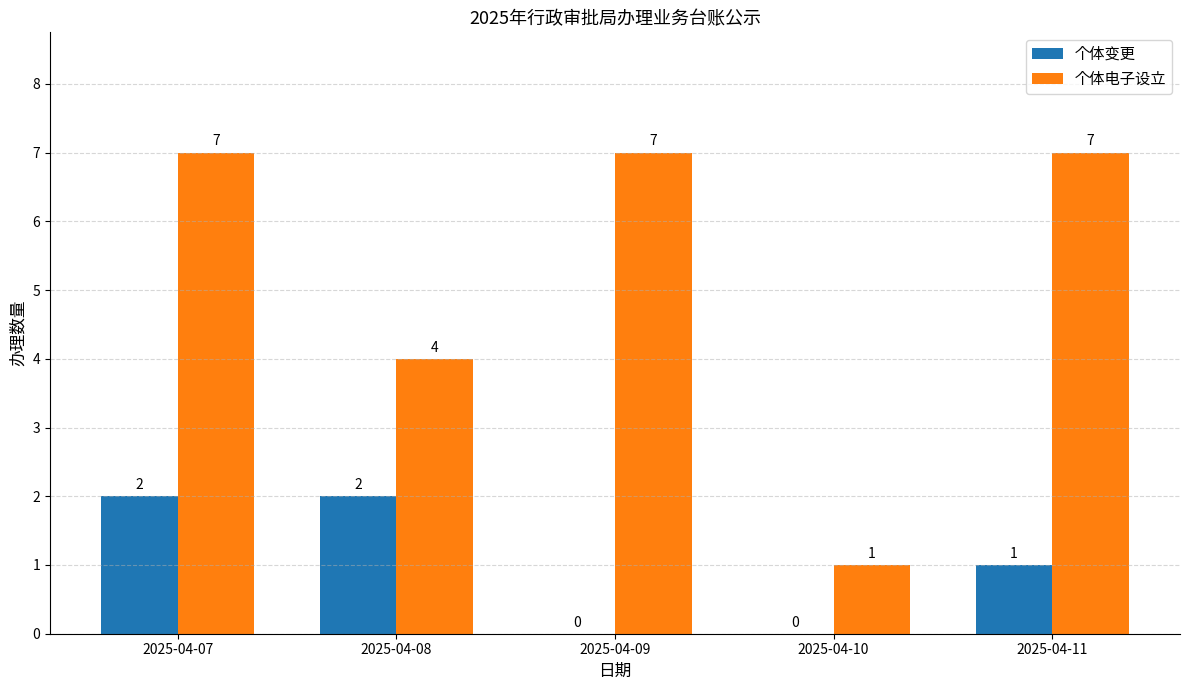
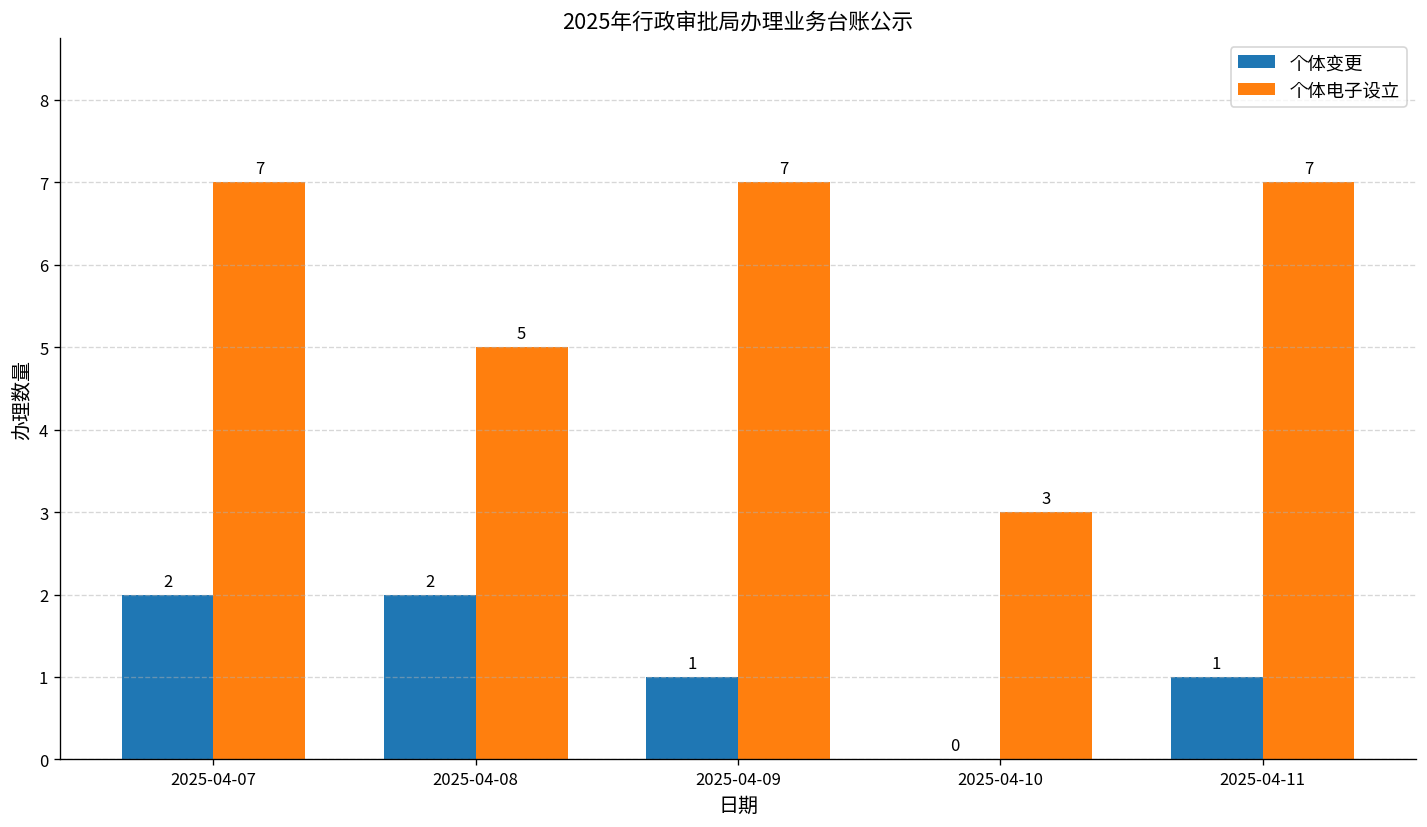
个体电子设立, 2025-04-08: 4 -> 5
个体变更, 2025-04-09: 0 -> 1
个体电子设立, 2025-04-10: 1 -> 3
